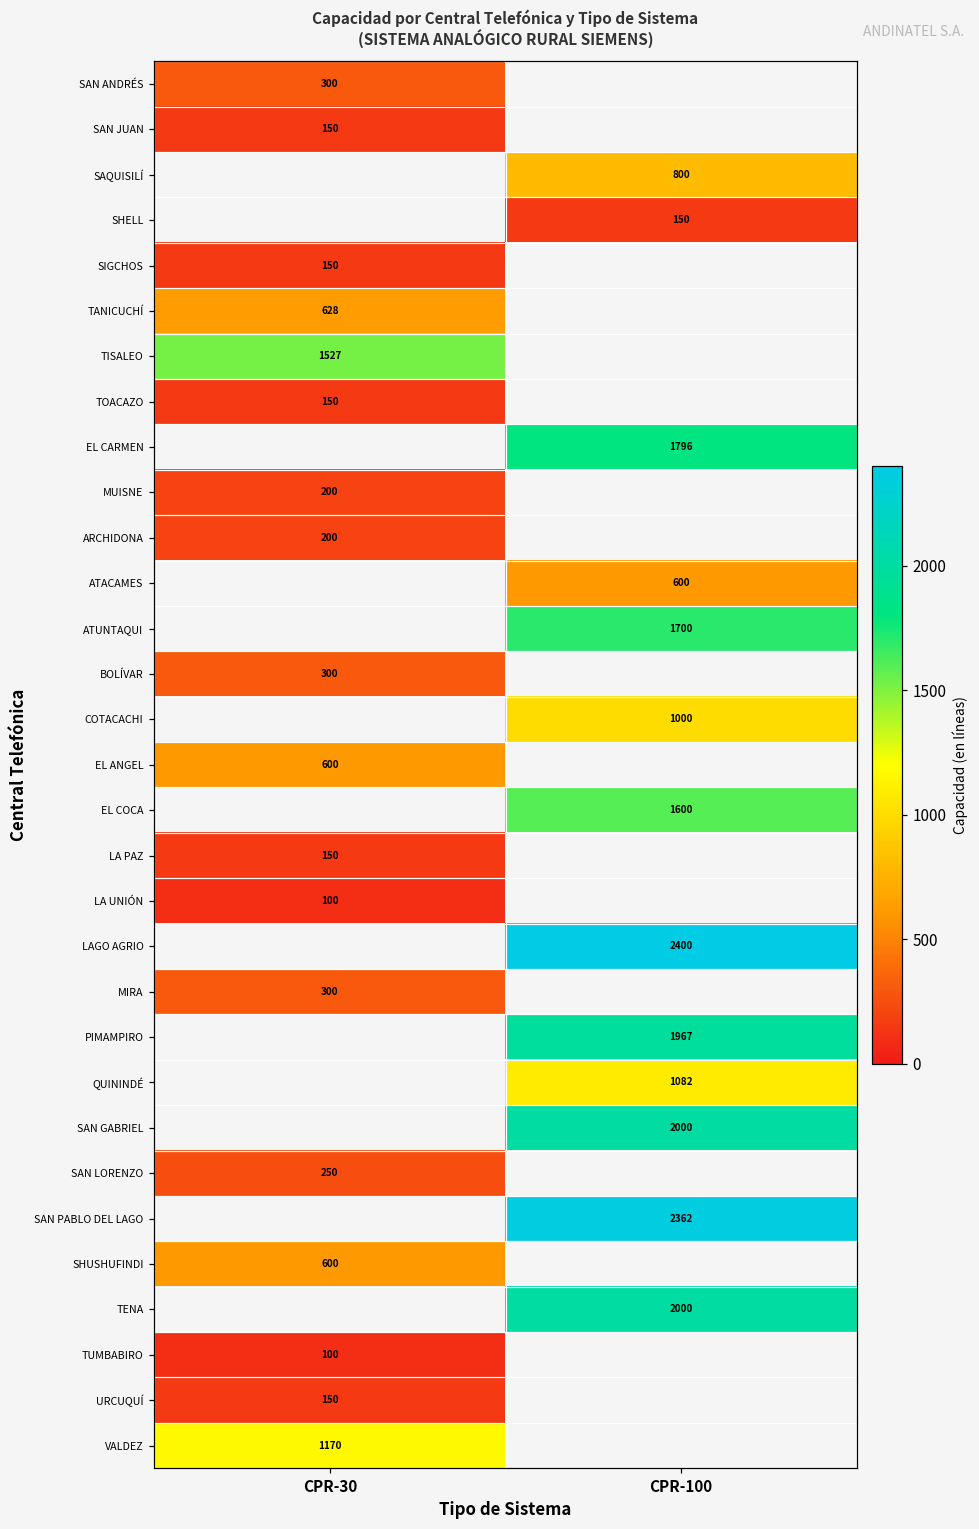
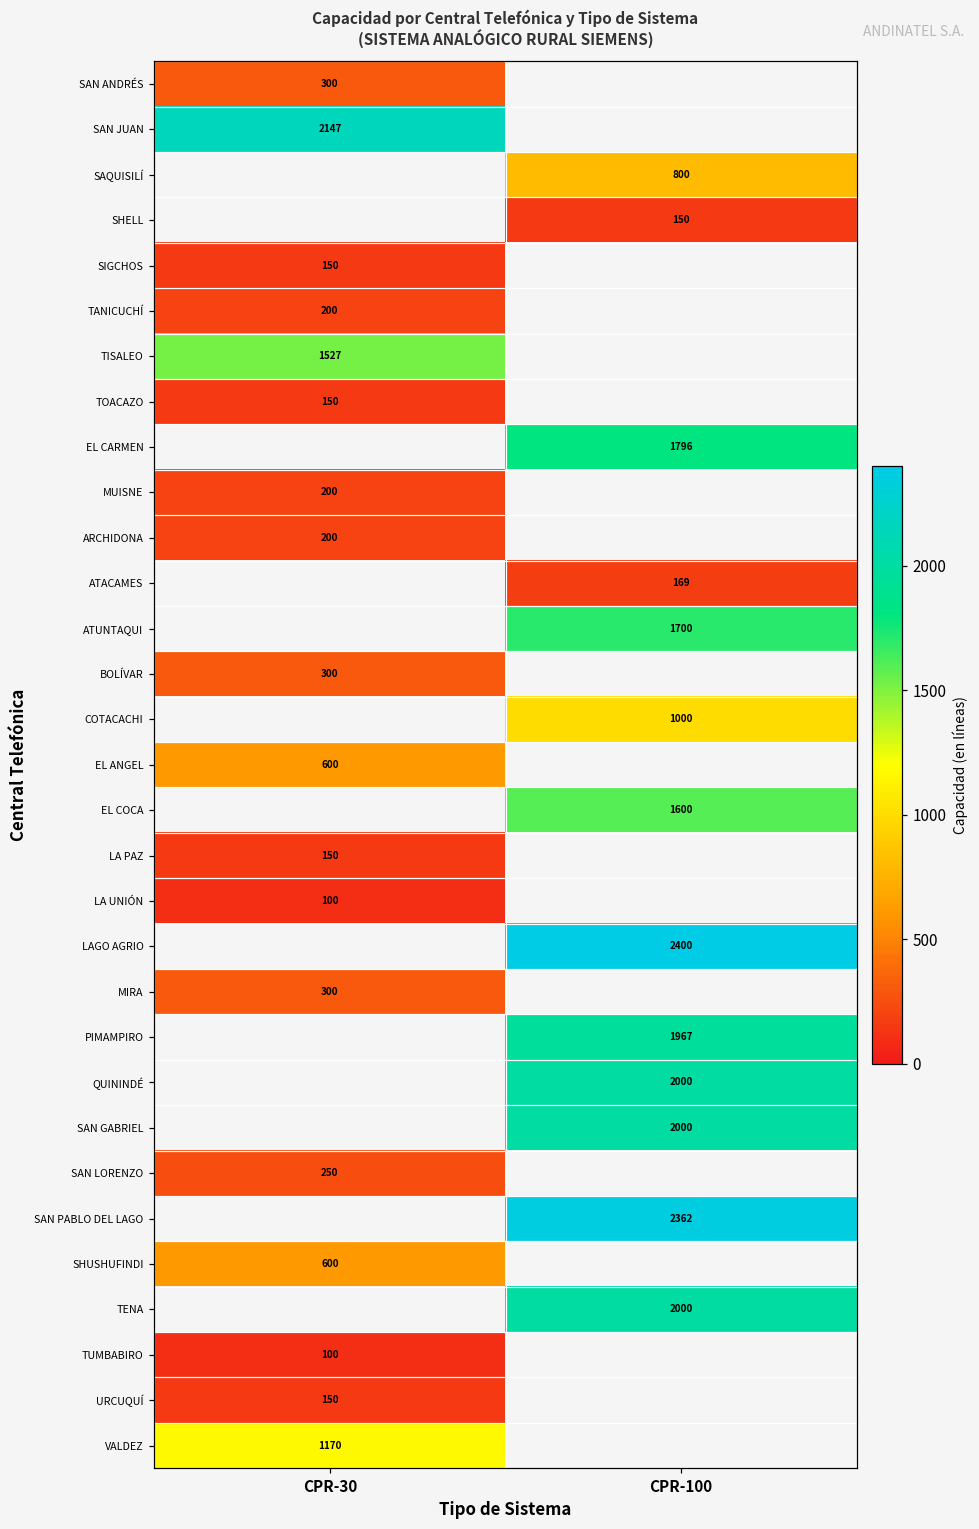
SAN JUAN, CPR-30: 150 -> 2147
TANICUCHÍ, CPR-30: 628 -> 200
ATACAMES, CPR-100: 600 -> 169
QUININDÉ, CPR-100: 1082 -> 2000
